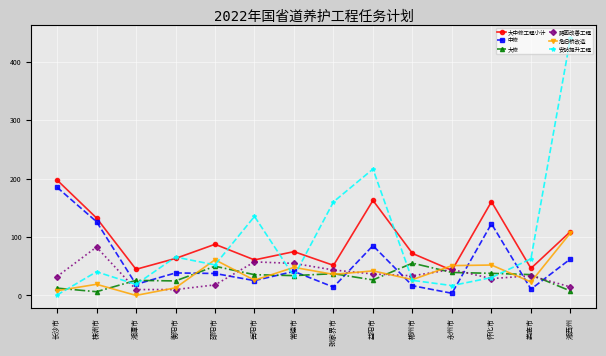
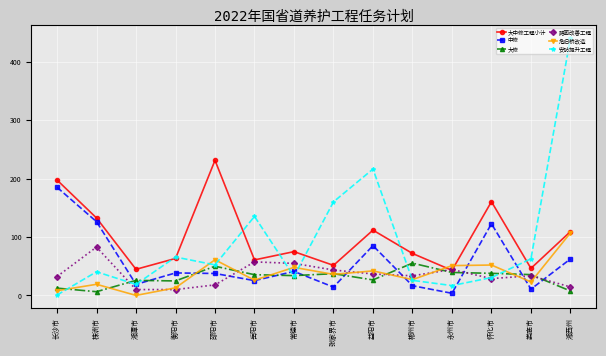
大中修工程小计, 邵阳市: 90 -> 230
大中修工程小计, 益阳市: 160 -> 110
